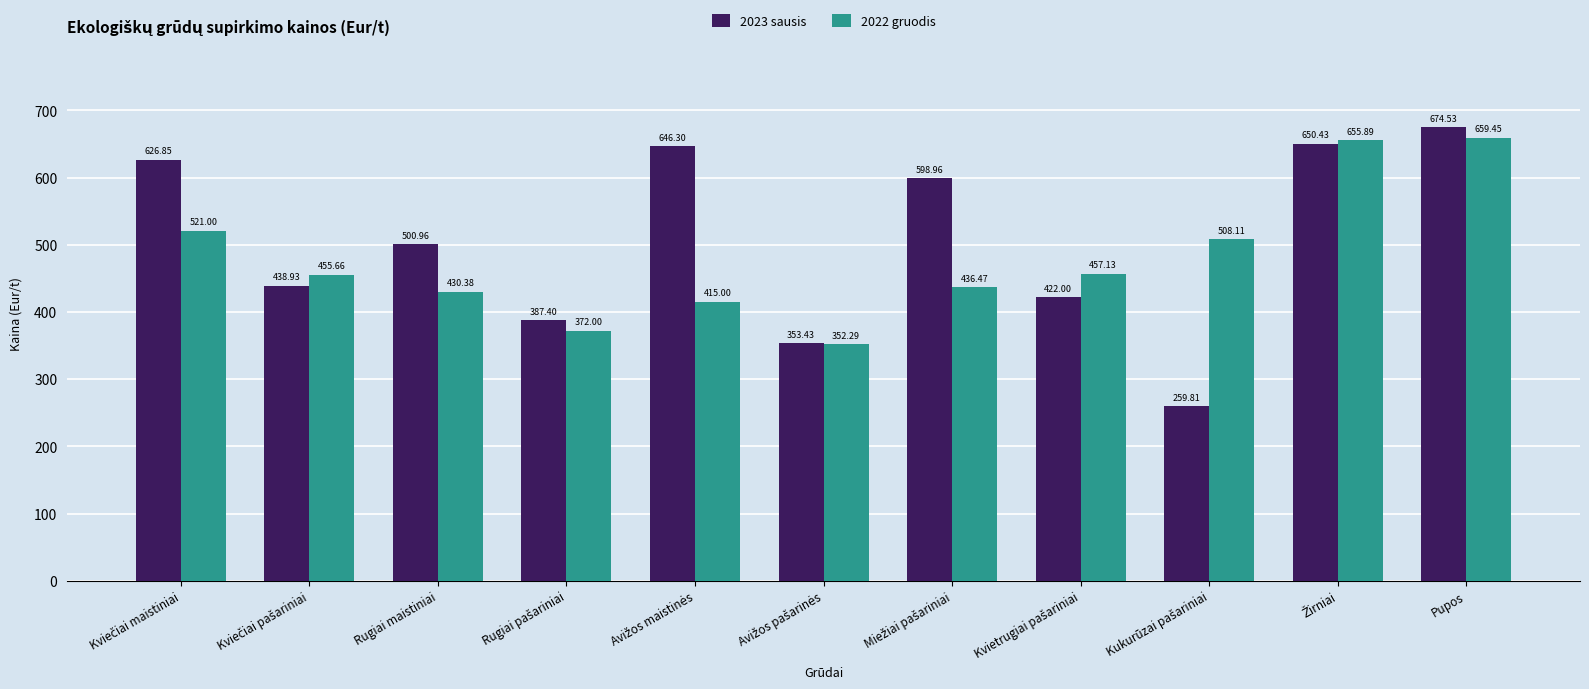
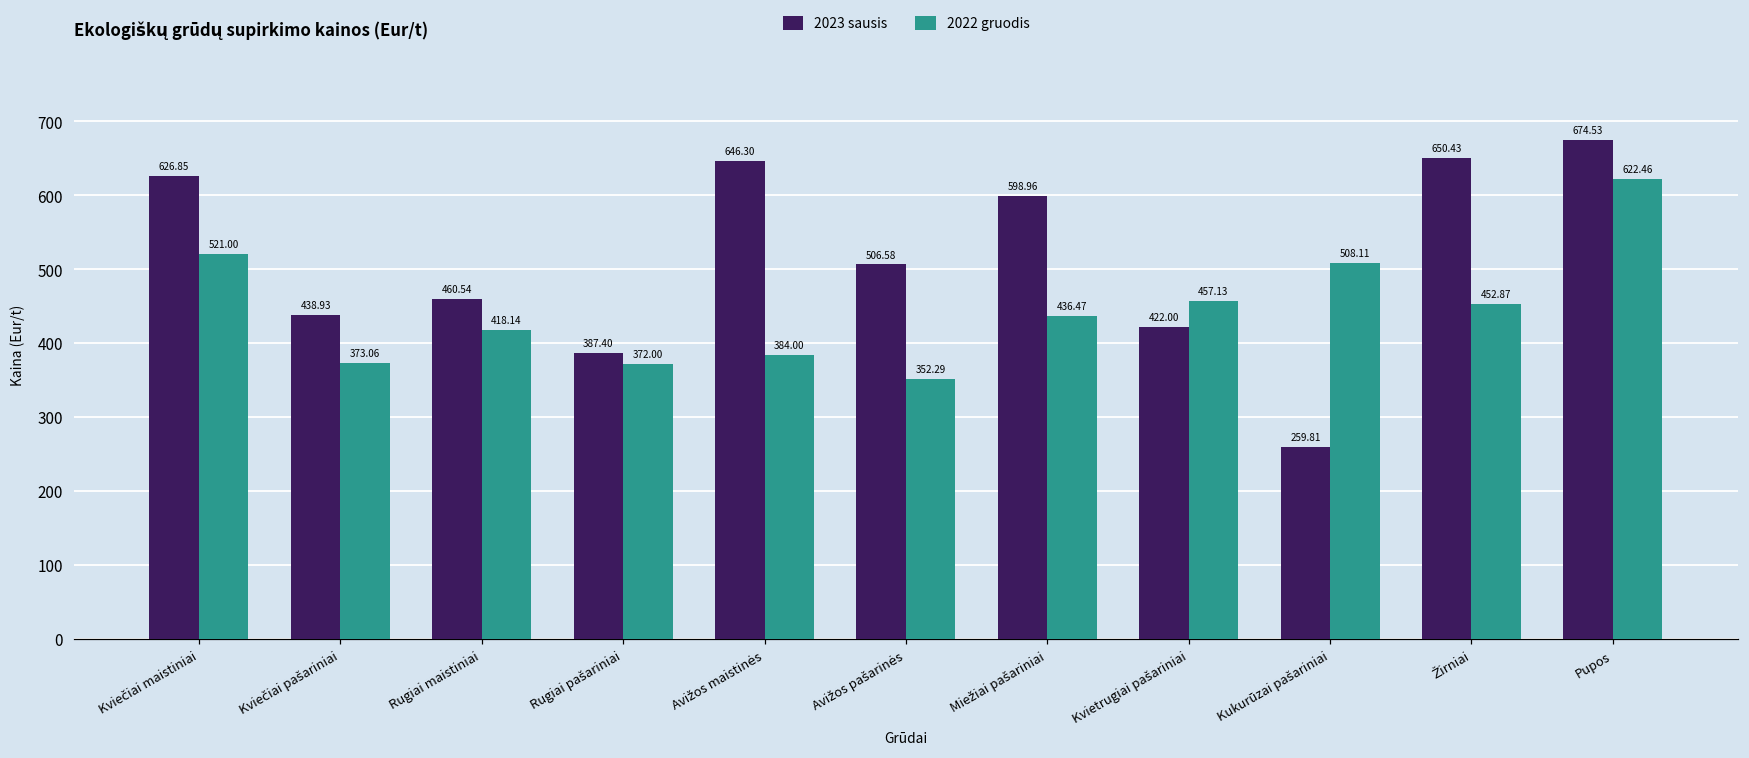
2022 gruodis, Kviečiai pašariniai: 455.66 -> 373.06
2023 sausis, Rugiai maistiniai: 500.96 -> 460.54
2022 gruodis, Rugiai maistiniai: 430.38 -> 418.14
2022 gruodis, Avižos maistinės: 415.00 -> 384.00
2023 sausis, Avižos pašarinės: 353.43 -> 506.58
2022 gruodis, Žirniai: 655.89 -> 452.87
2022 gruodis, Pupos: 659.45 -> 622.46
